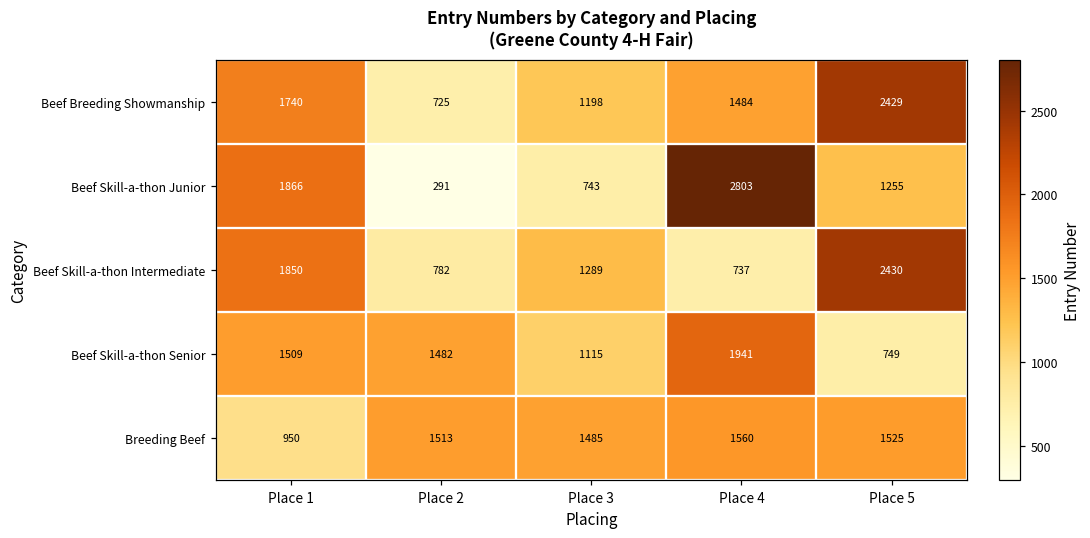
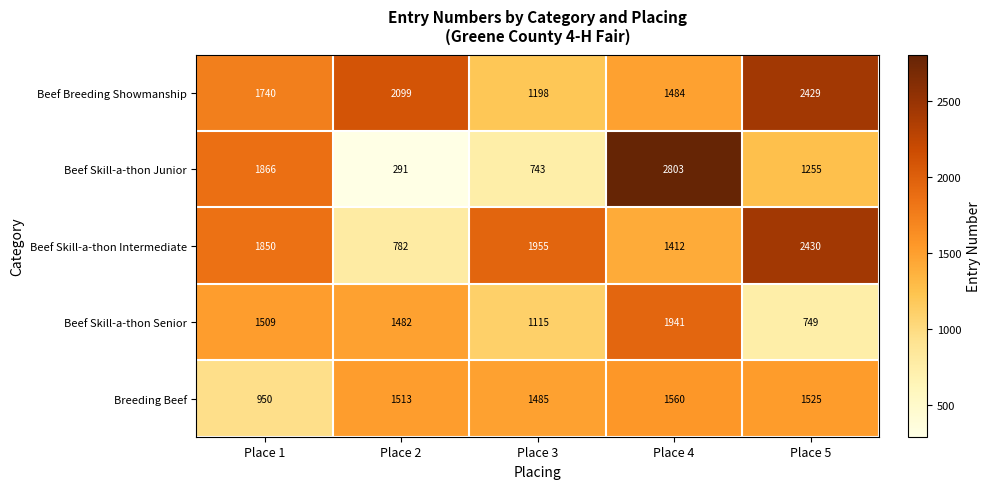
Beef Breeding Showmanship, Place 2: 725 -> 2099
Beef Skill-a-thon Intermediate, Place 3: 1289 -> 1955
Beef Skill-a-thon Intermediate, Place 4: 737 -> 1412
